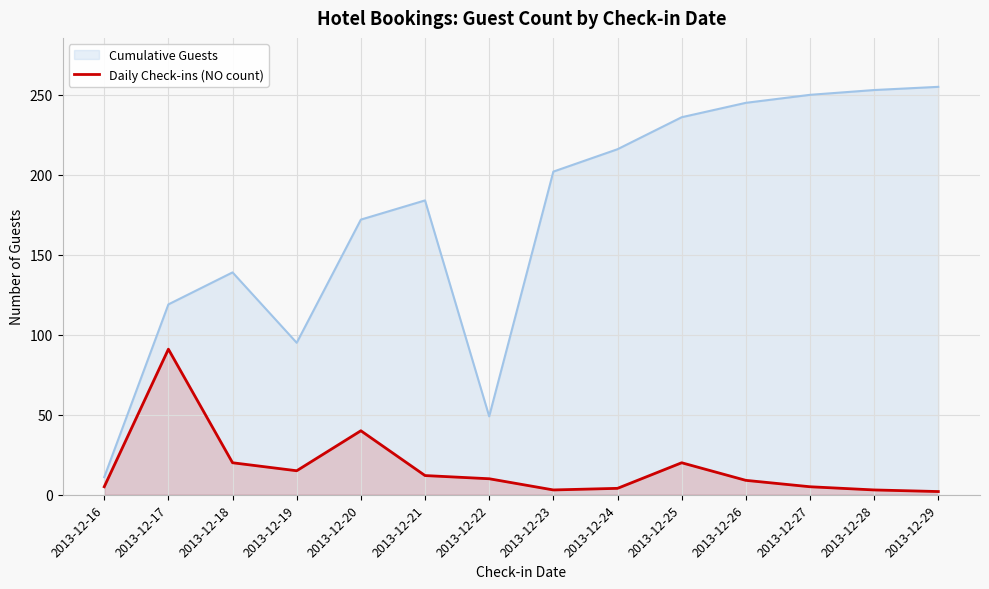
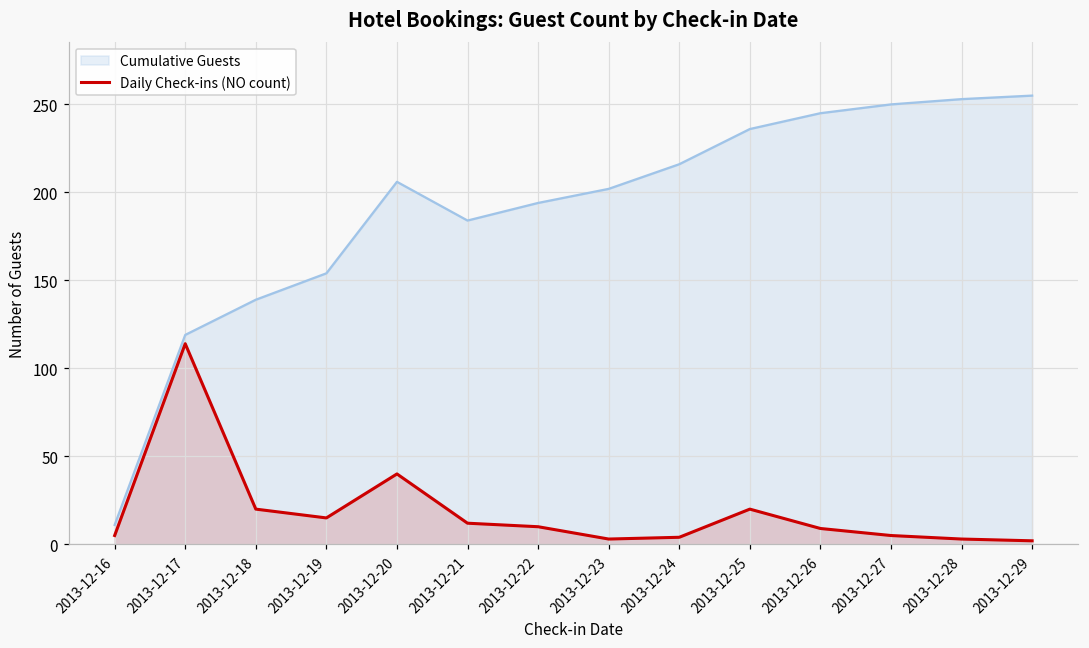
Daily Check-ins (NO count), 2013-12-17: 91 -> 114
Cumulative Guests, 2013-12-19: 95 -> 154
Cumulative Guests, 2013-12-20: 172 -> 206
Cumulative Guests, 2013-12-22: 49 -> 194
